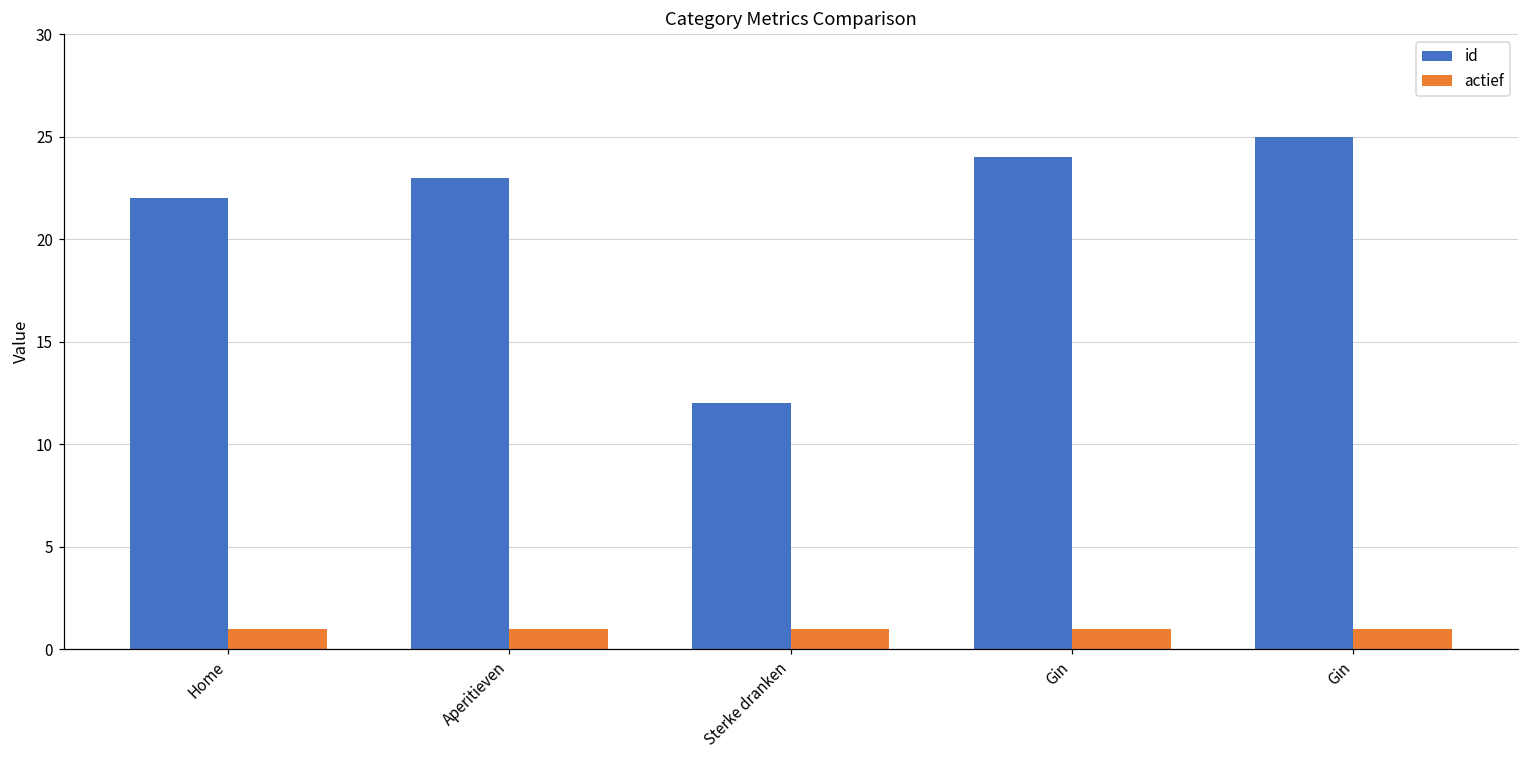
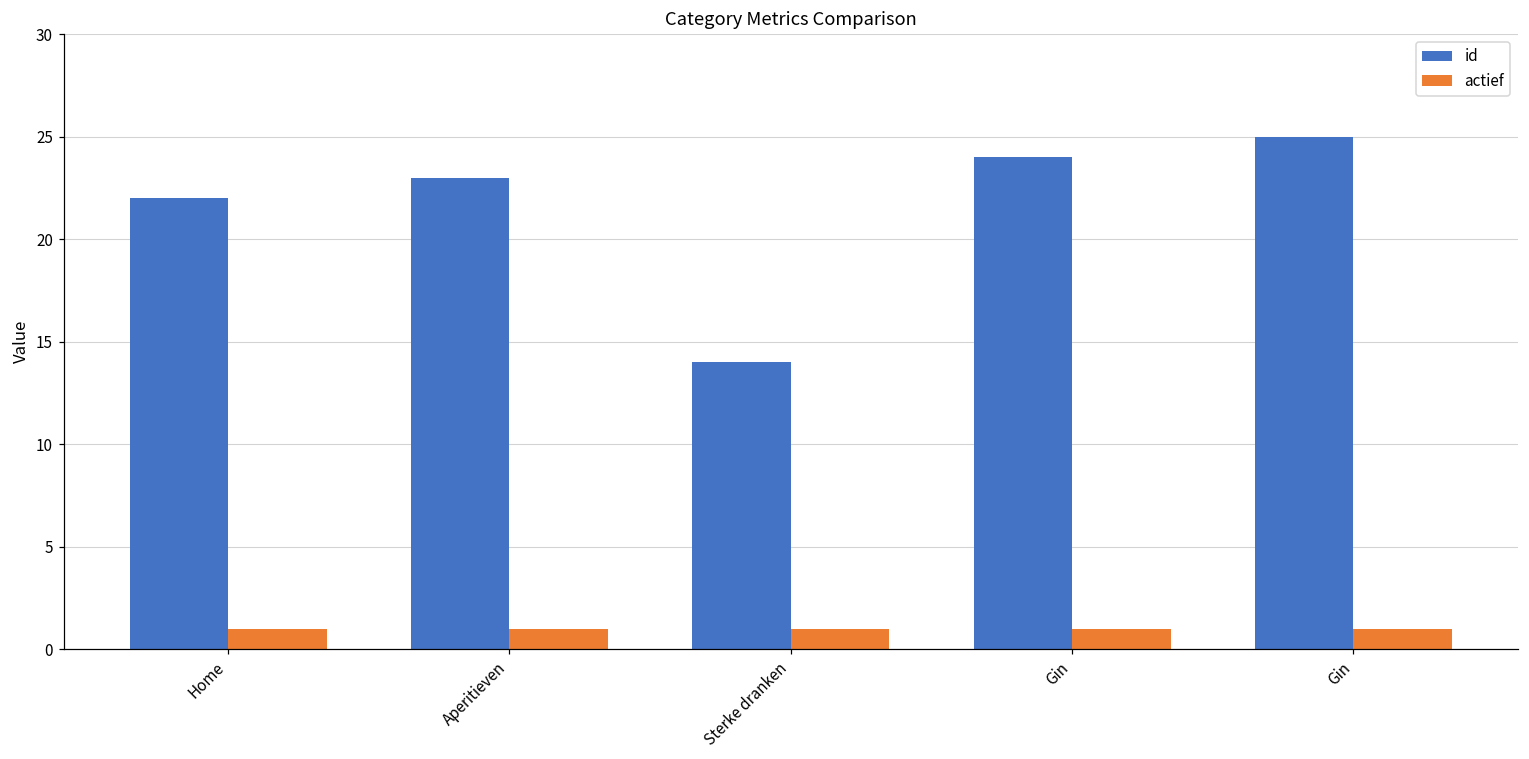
id, Sterke dranken: 12 -> 14
